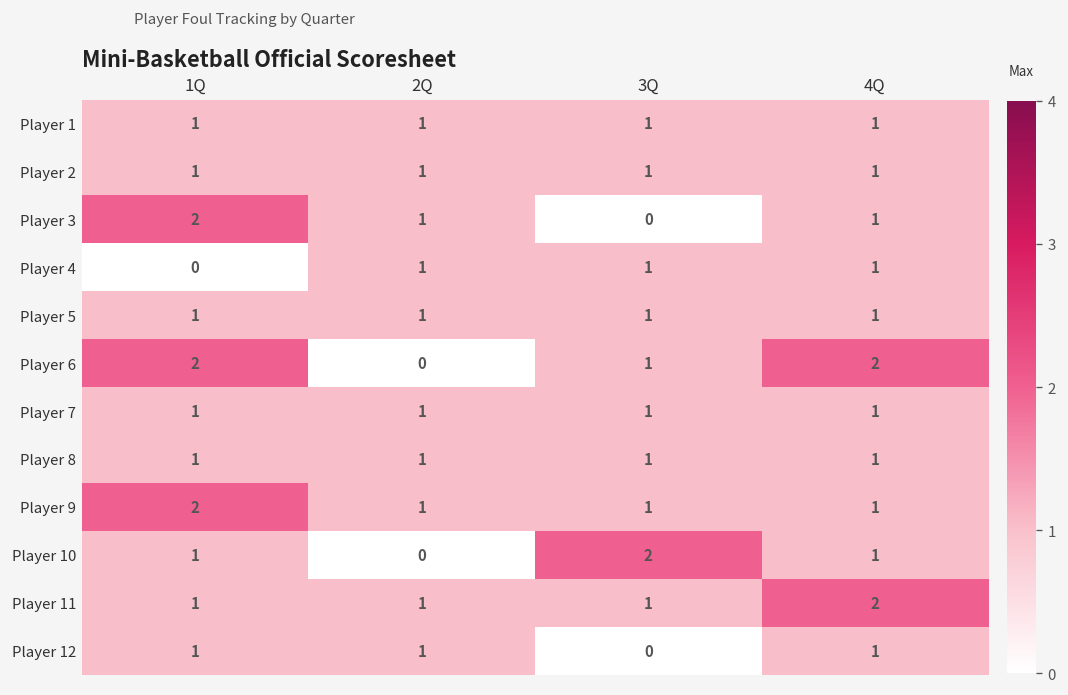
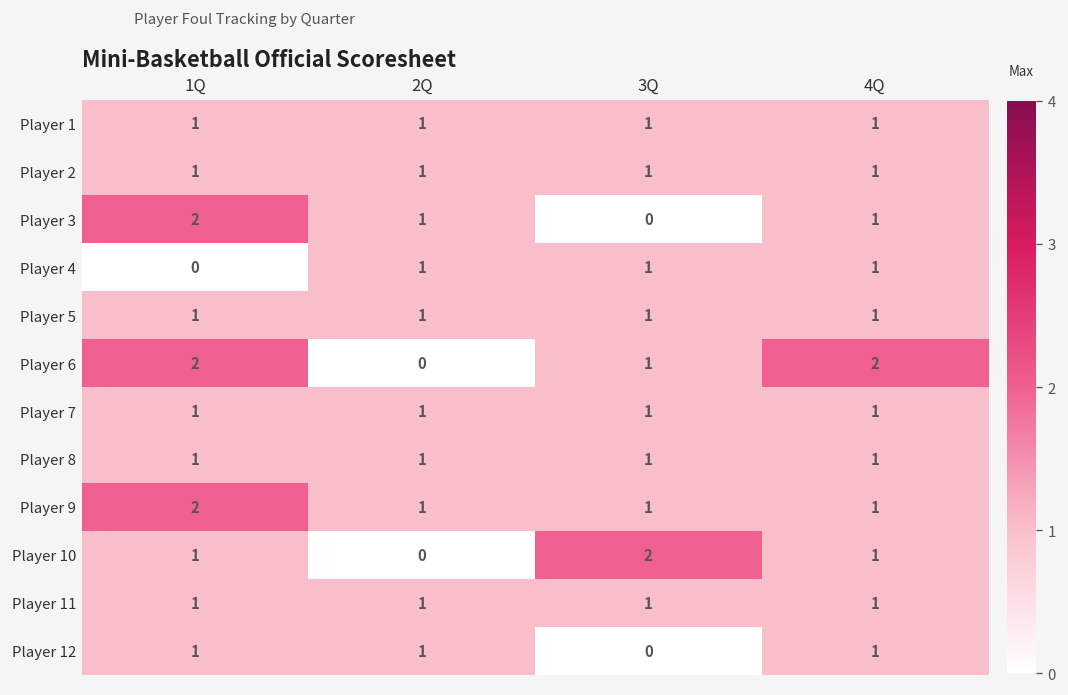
Player 11, 4Q: 2 -> 1
